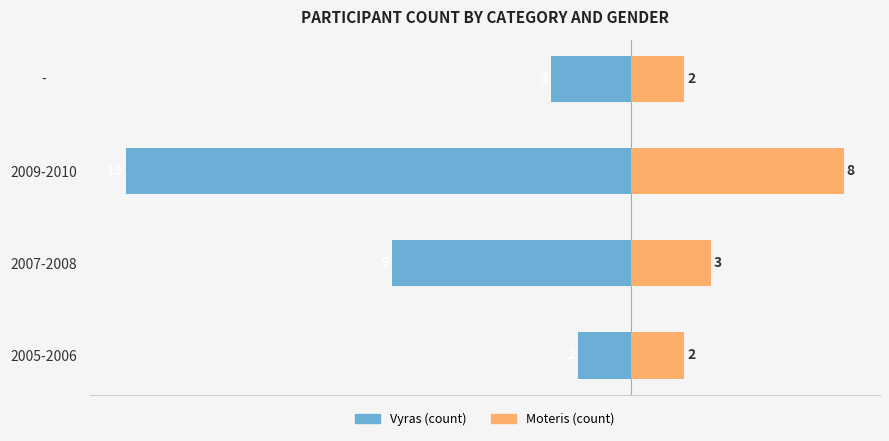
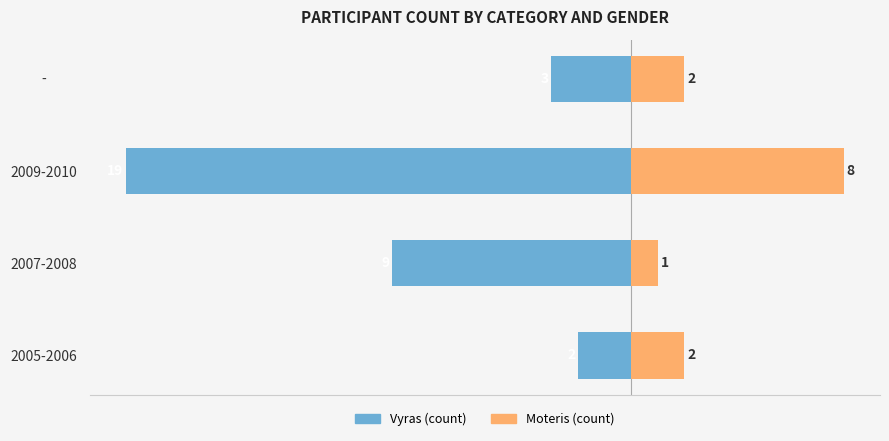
Moteris (count), 2007-2008: 3 -> 1
